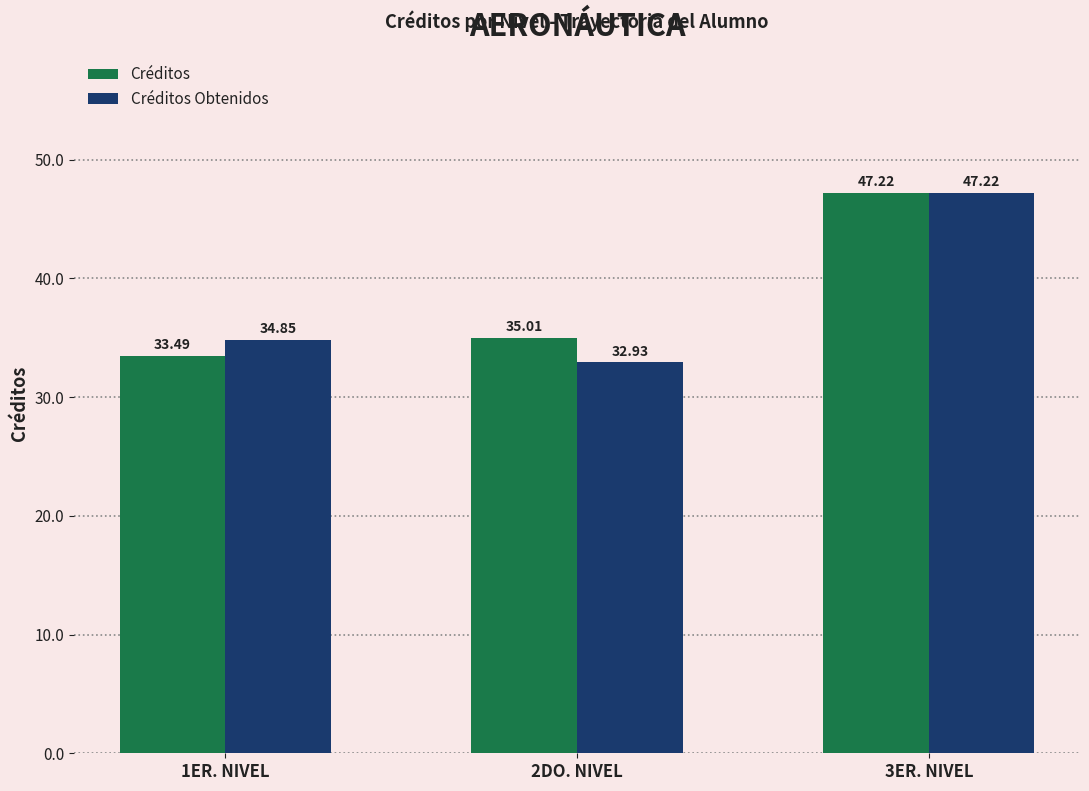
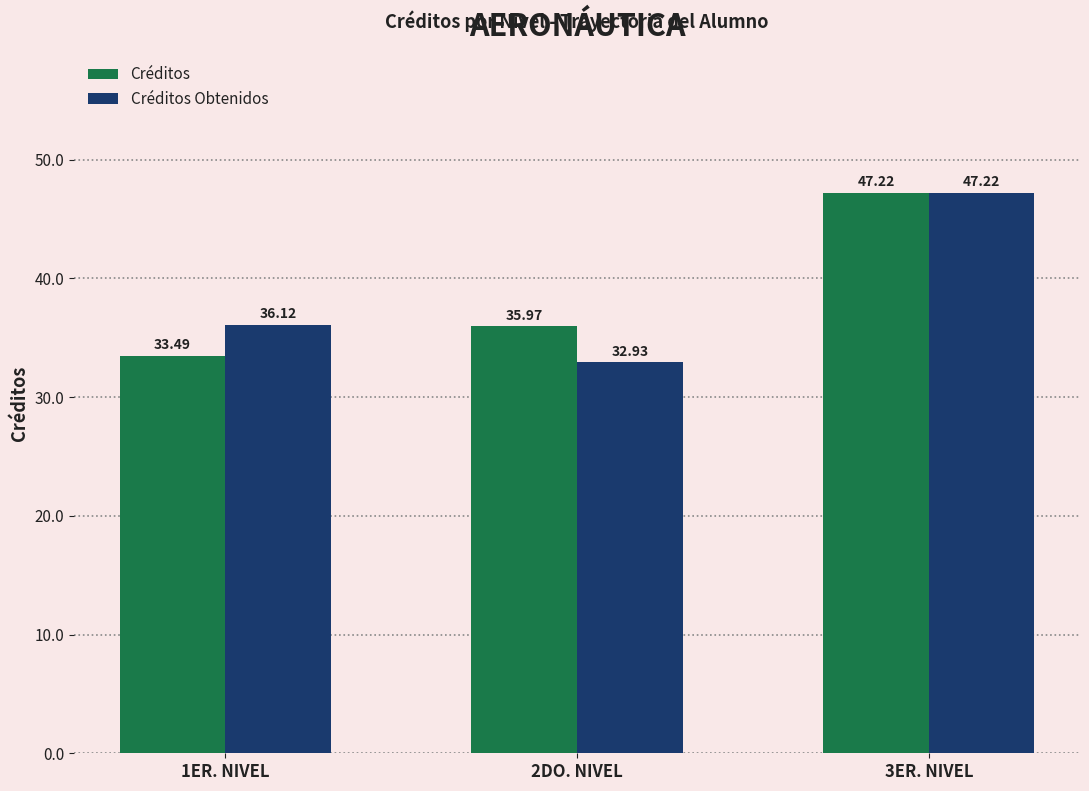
Créditos Obtenidos, 1ER. NIVEL: 34.85 -> 36.12
Créditos, 2DO. NIVEL: 35.01 -> 35.97
